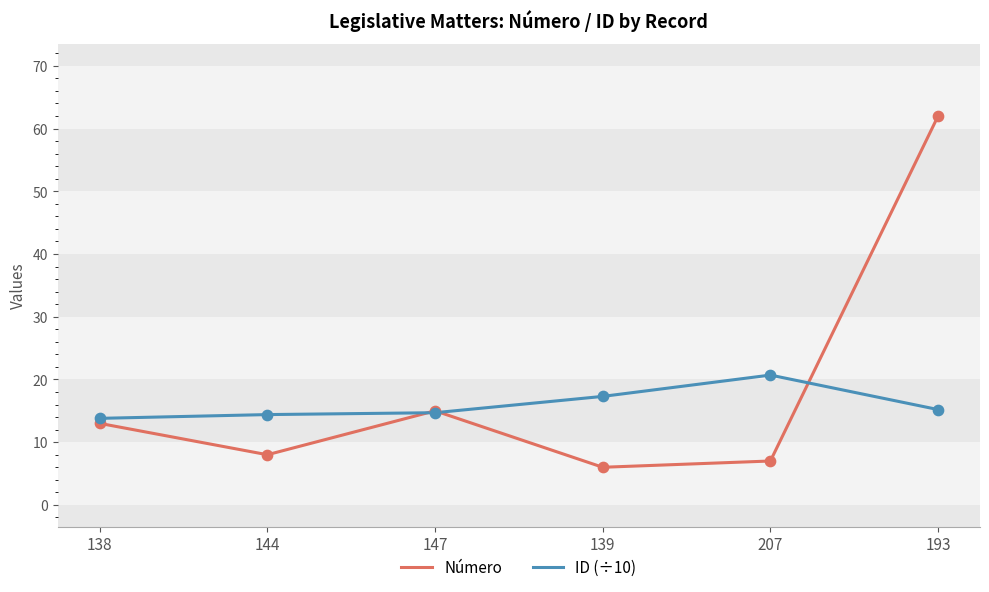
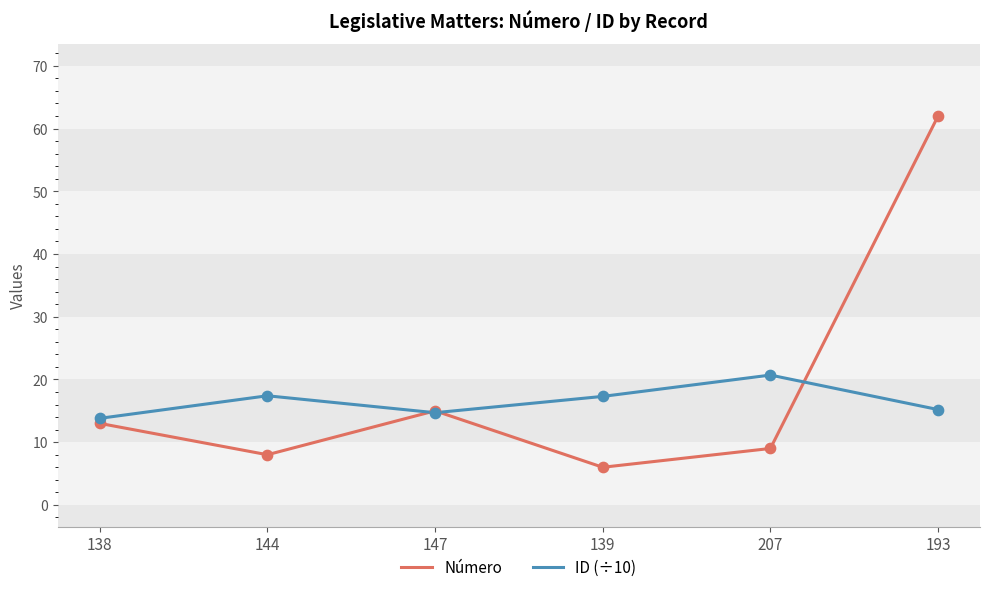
ID (÷10), 144: 14 -> 17
Número, 207: 7 -> 9
